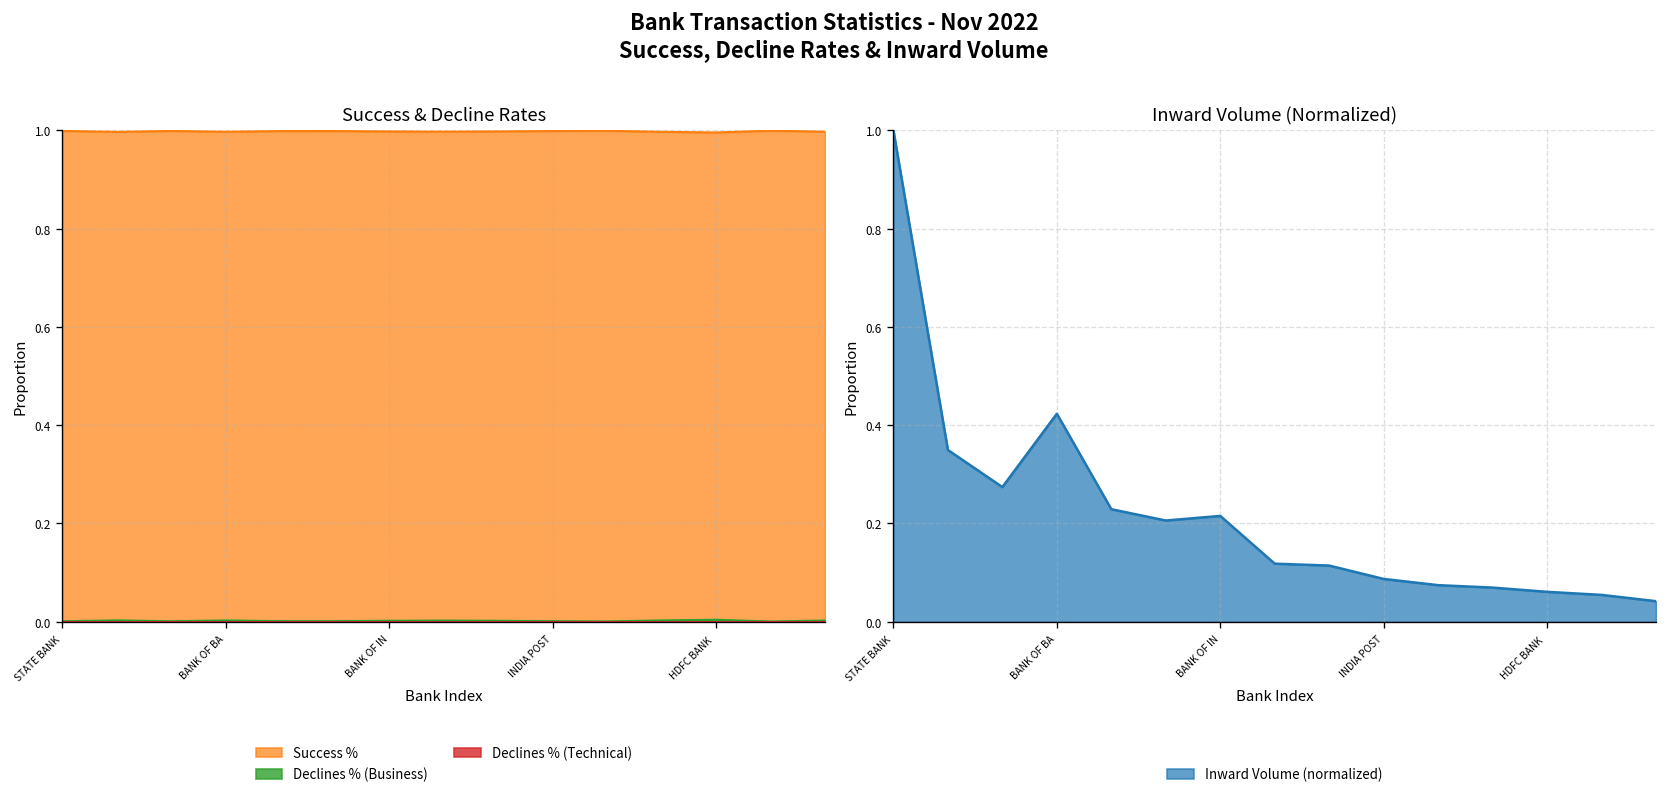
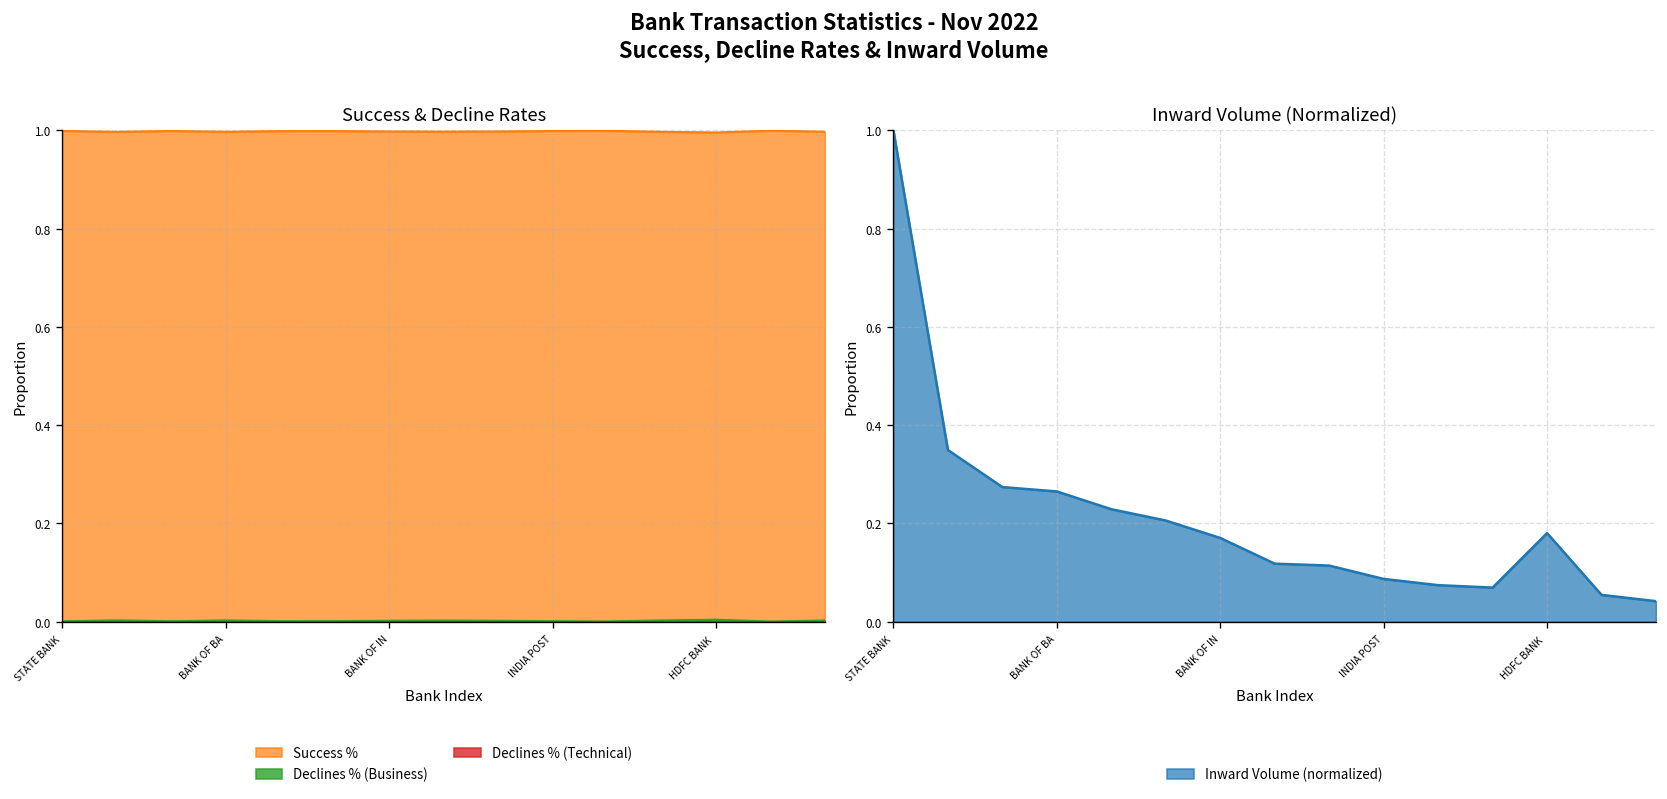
Inward Volume (Normalized), BANK OF BA: 0.42 -> 0.27
Inward Volume (Normalized), BANK OF IN: 0.22 -> 0.17
Inward Volume (Normalized), HDFC BANK: 0.06 -> 0.18
